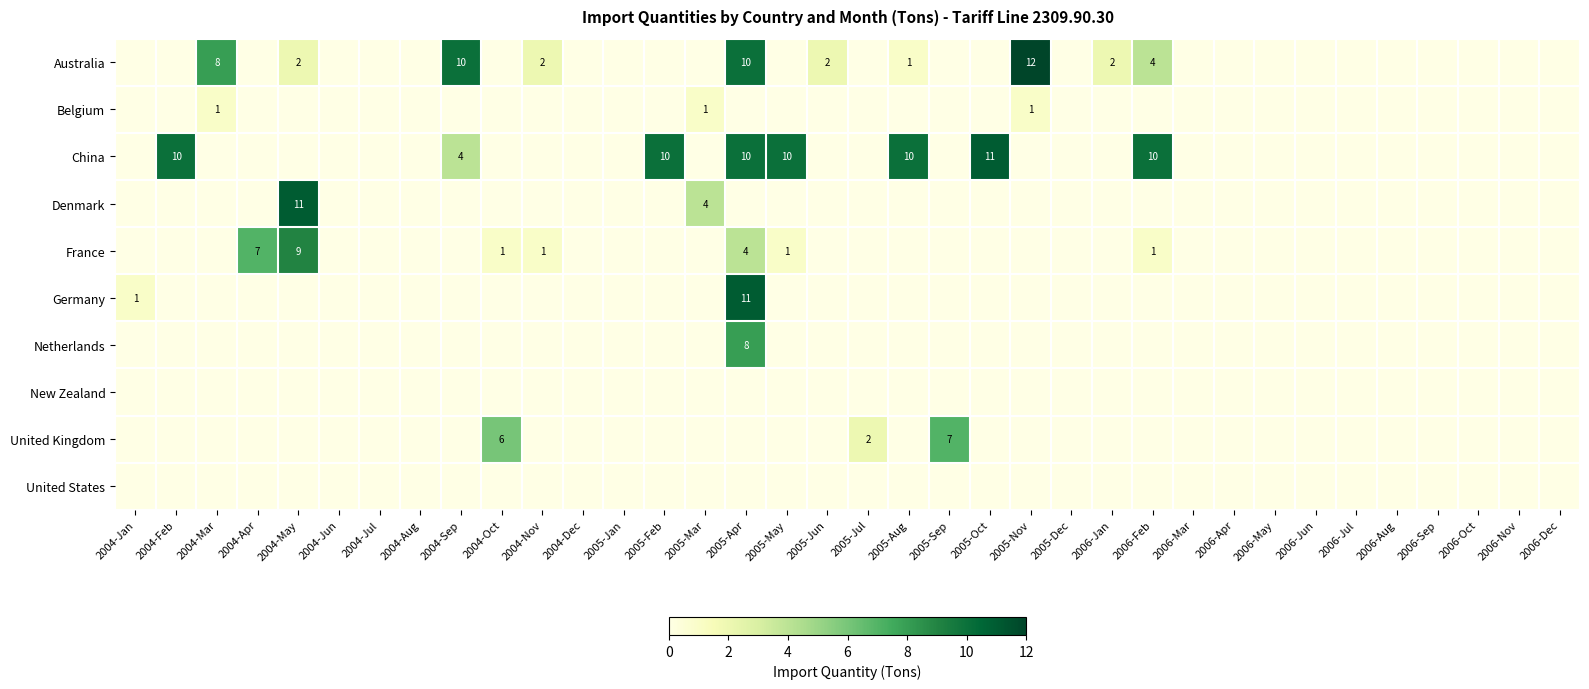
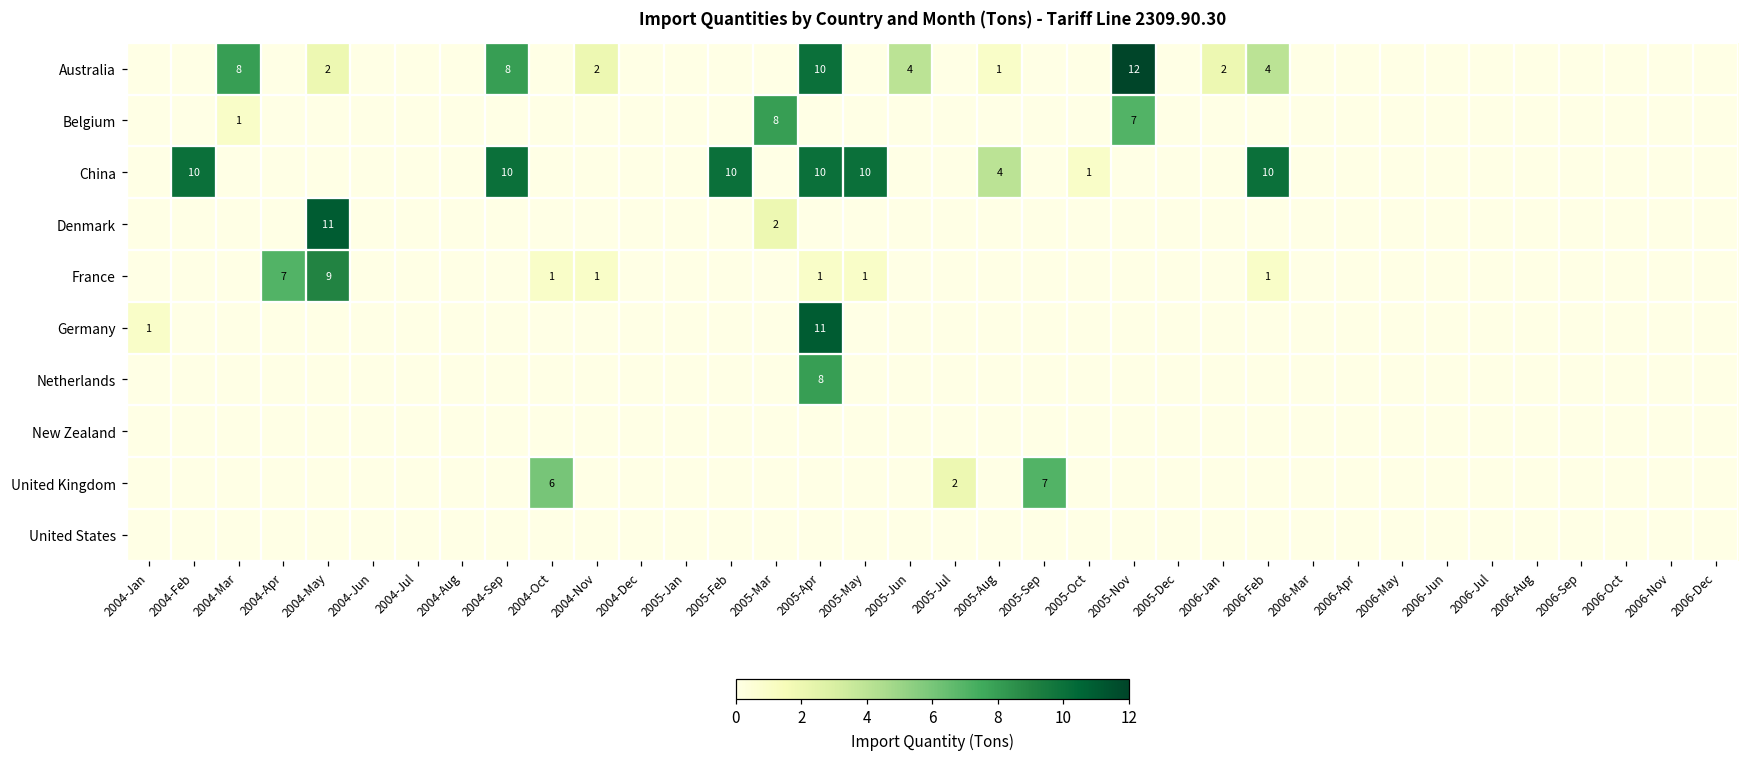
Australia, 2004-Sep: 10 -> 8
Australia, 2005-Jun: 2 -> 4
Belgium, 2005-Mar: 1 -> 8
Belgium, 2005-Nov: 1 -> 7
China, 2004-Sep: 4 -> 10
China, 2005-Aug: 10 -> 4
China, 2005-Oct: 11 -> 1
Denmark, 2005-Mar: 4 -> 2
France, 2005-Apr: 4 -> 1
